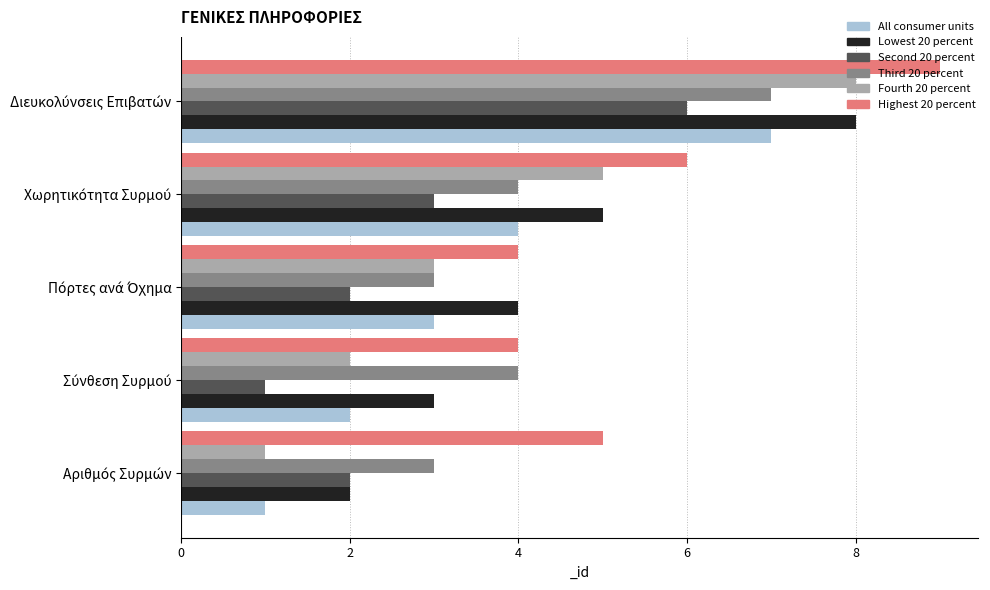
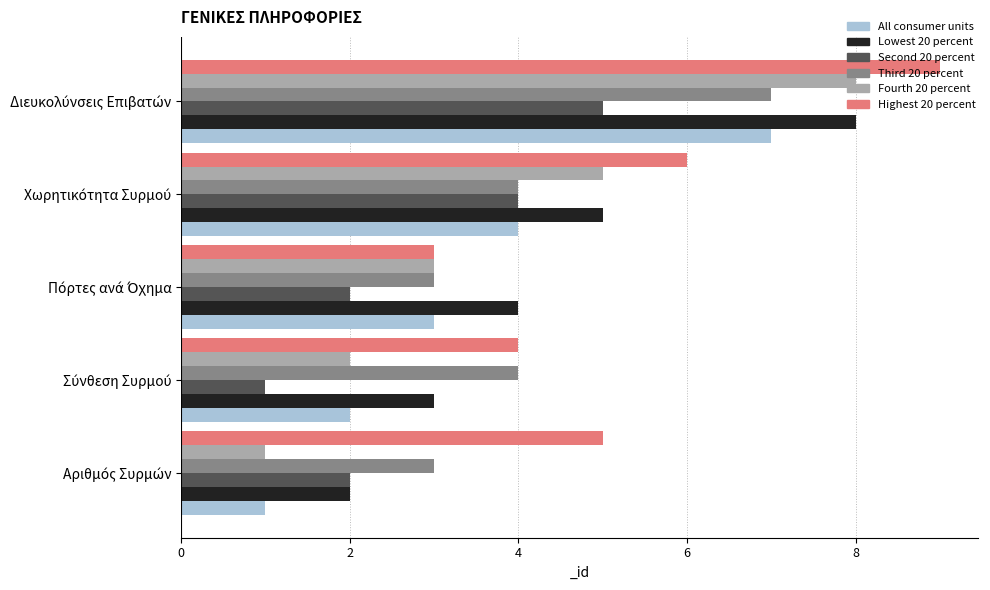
Second 20 percent, Διευκολύνσεις Επιβατών: 6 -> 5
Second 20 percent, Χωρητικότητα Συρμού: 3 -> 4
Highest 20 percent, Πόρτες ανά Όχημα: 4 -> 3
